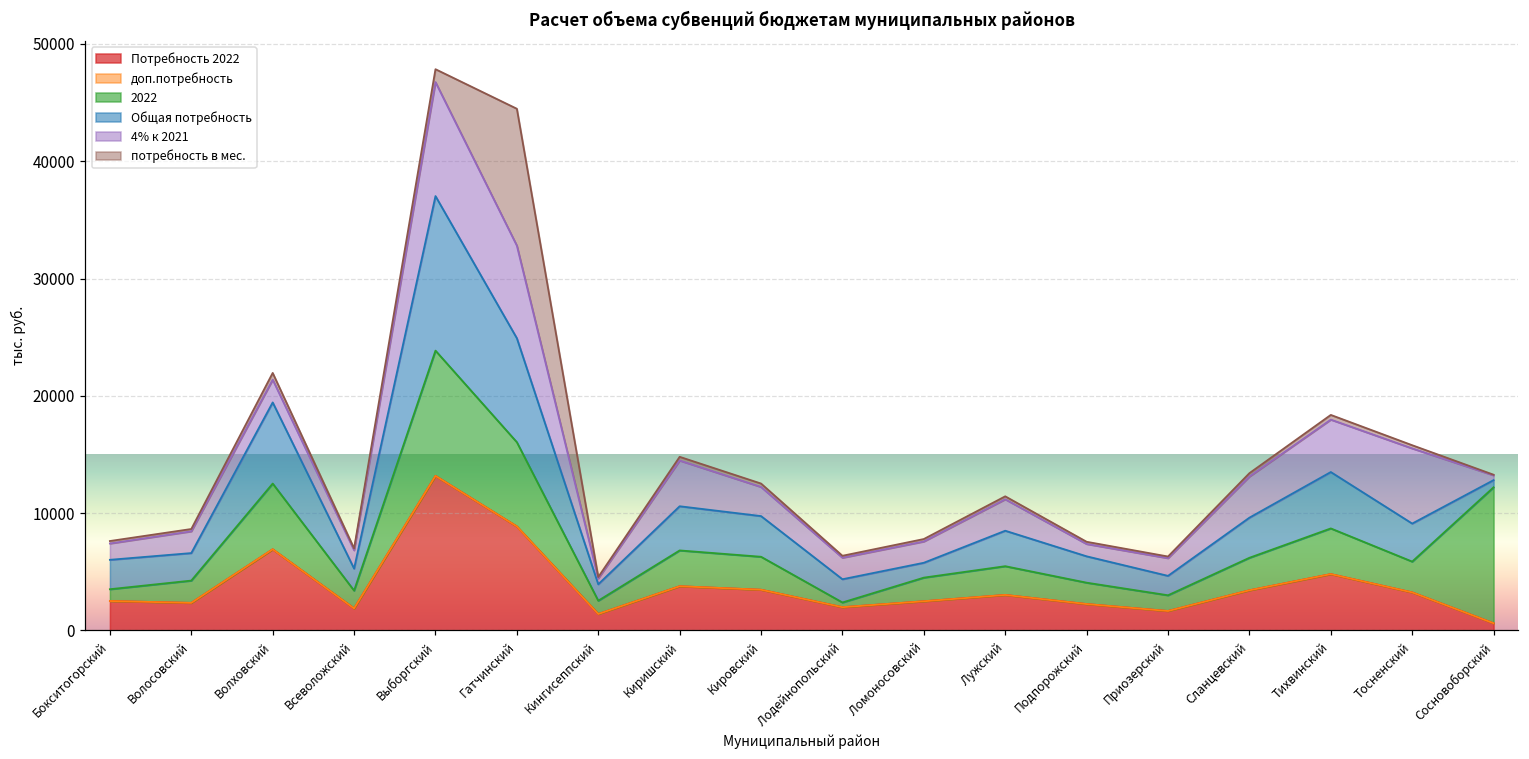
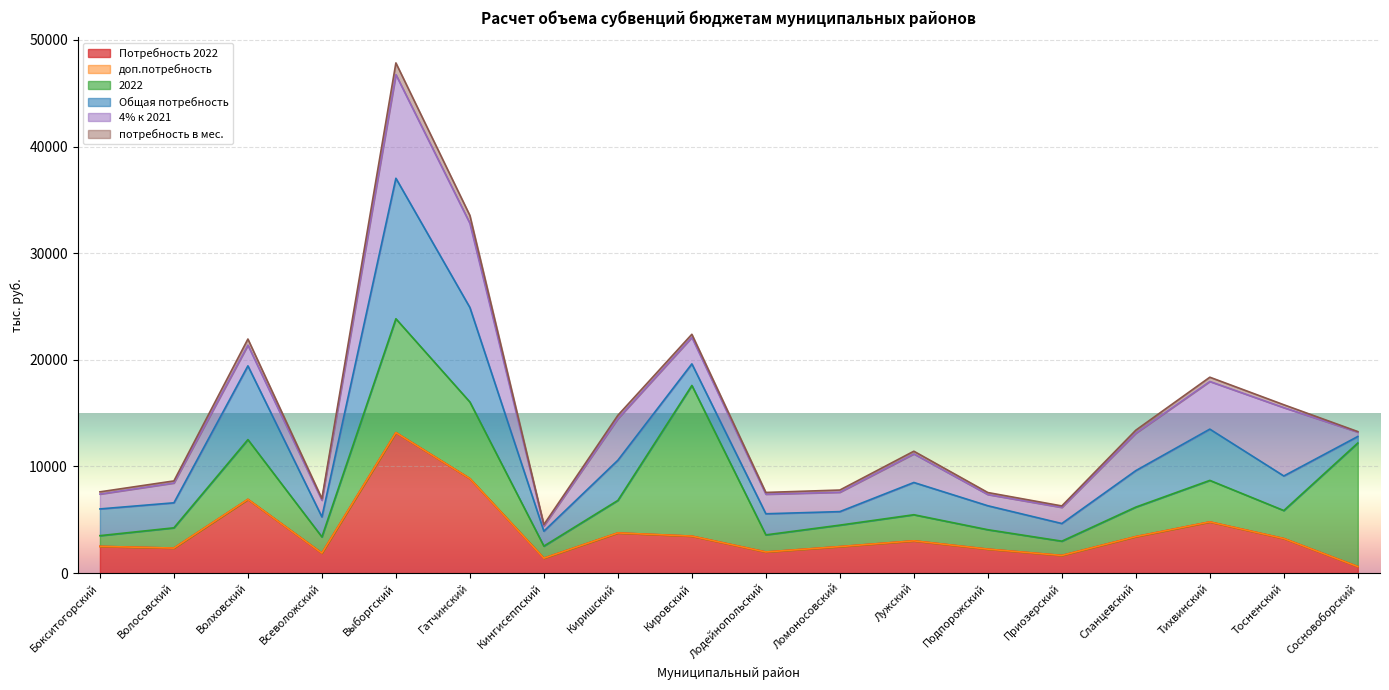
потребность в мес., Гатчинский: 11700 -> 700
2022, Кировский: 2800 -> 14100
Общая потребность, Кировский: 3500 -> 2000
2022, Лодейнопольский: 400 -> 1600
